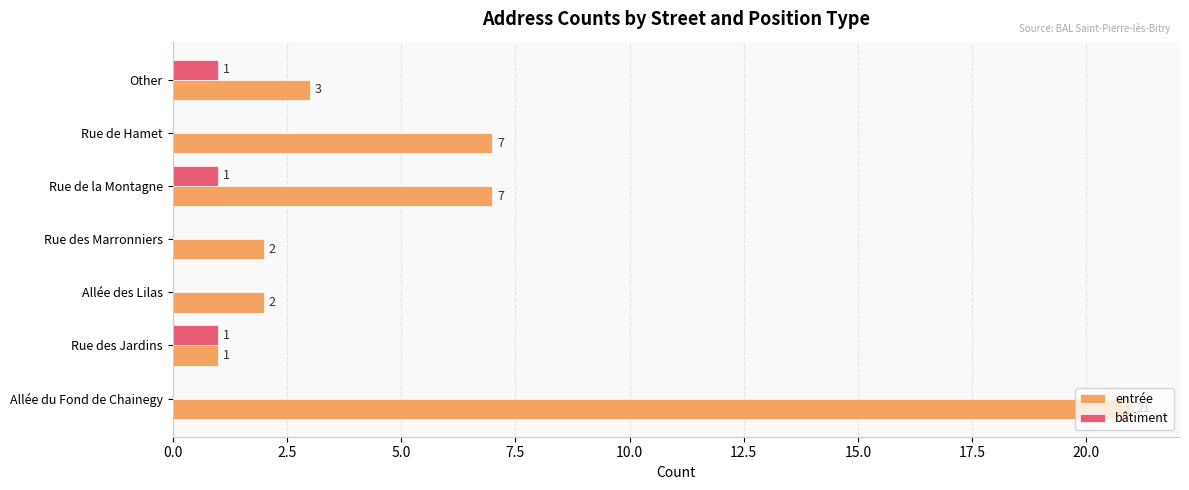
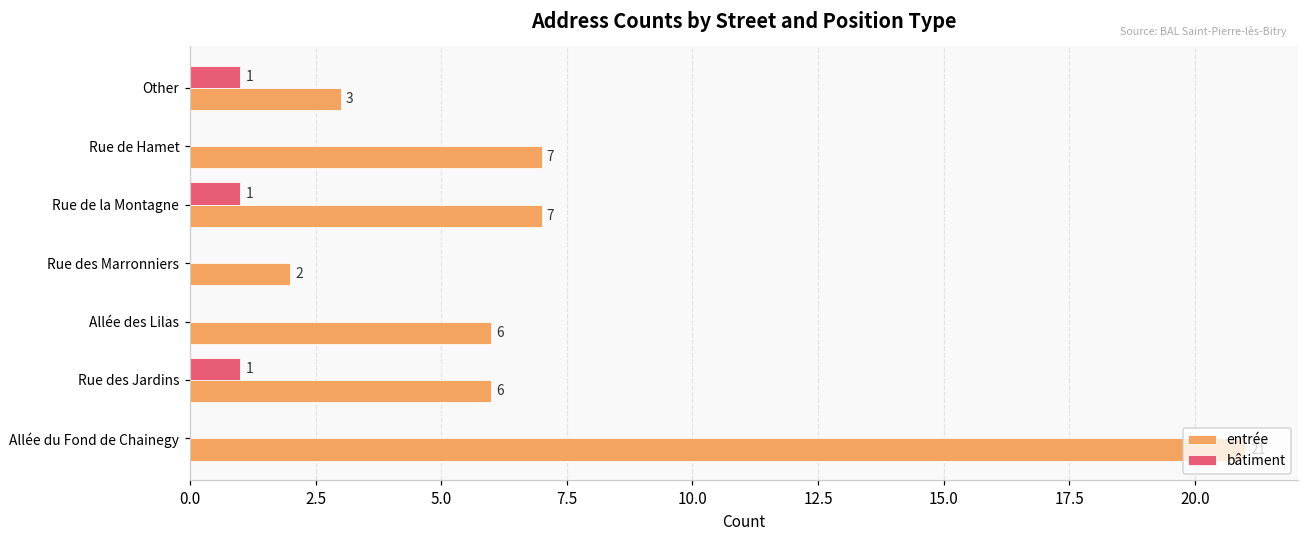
entrée, Allée des Lilas: 2 -> 6
entrée, Rue des Jardins: 1 -> 6
